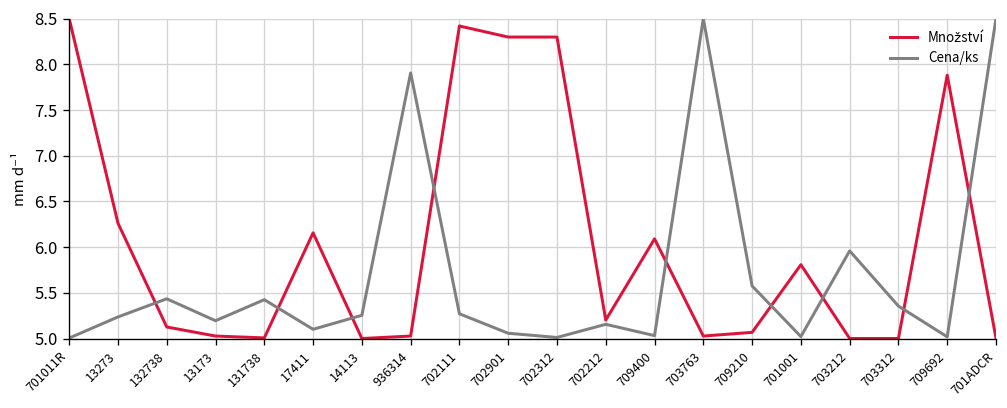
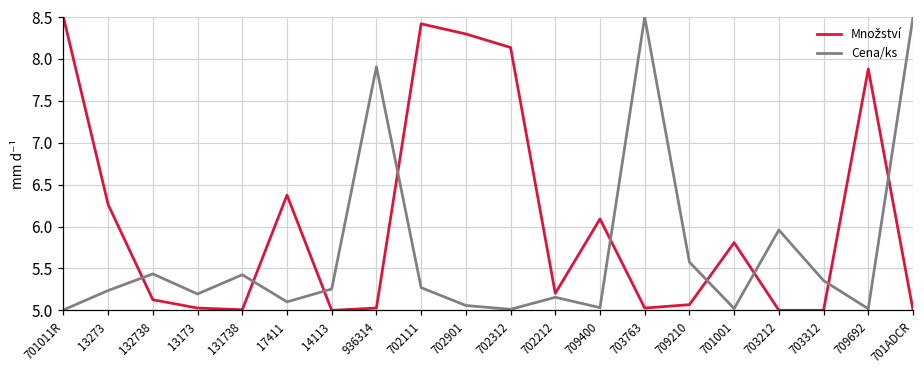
Množství, 17411: 6.2 -> 6.4
Množství, 702312: 8.3 -> 8.1
